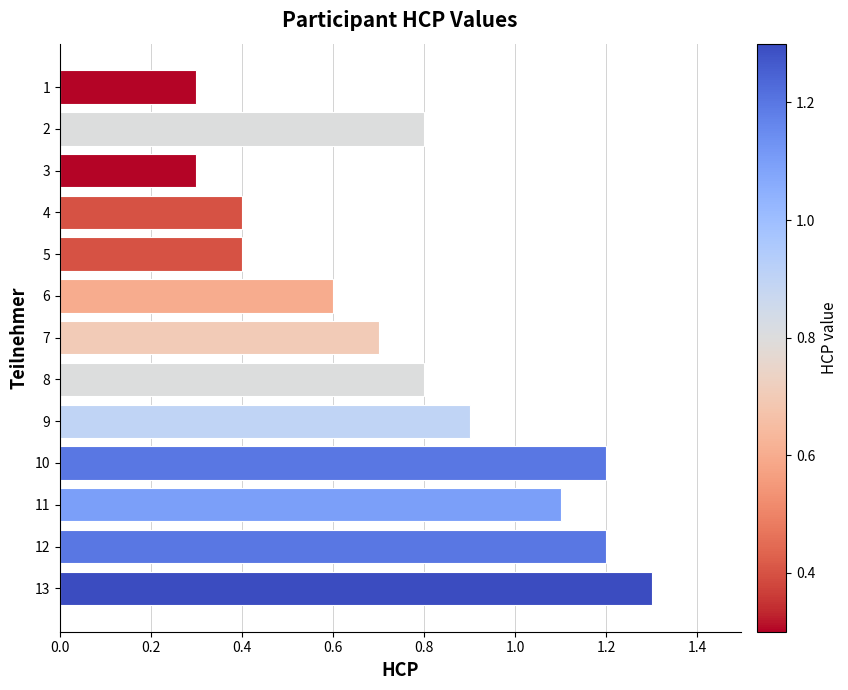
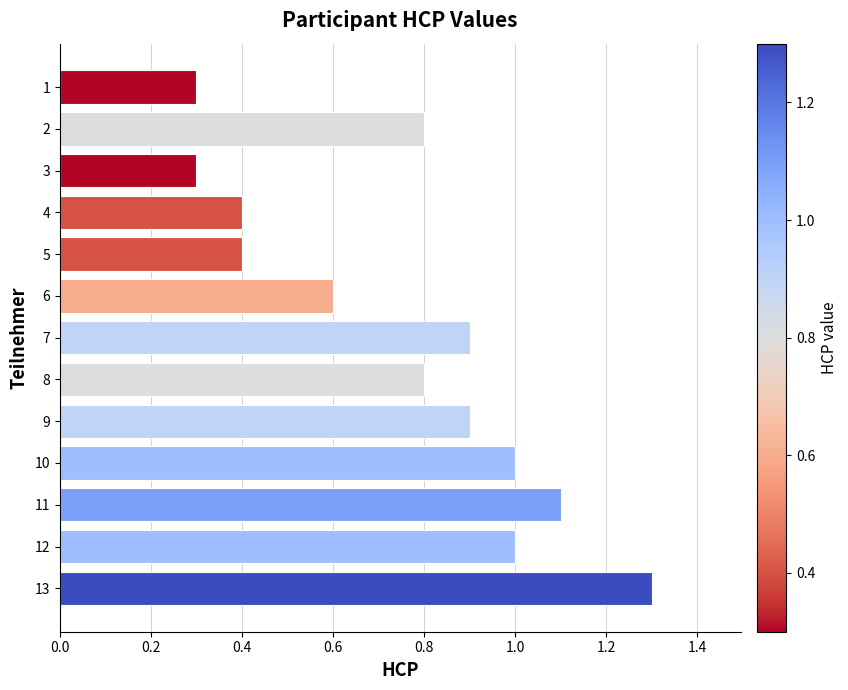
7: 0.7 -> 0.9
10: 1.2 -> 1.0
12: 1.2 -> 1.0
